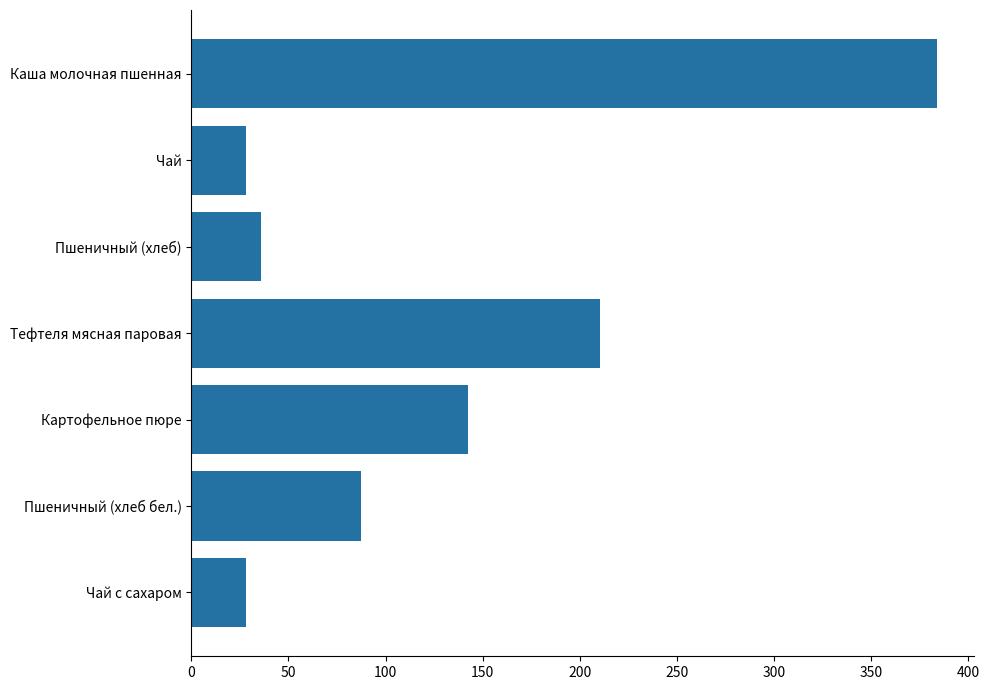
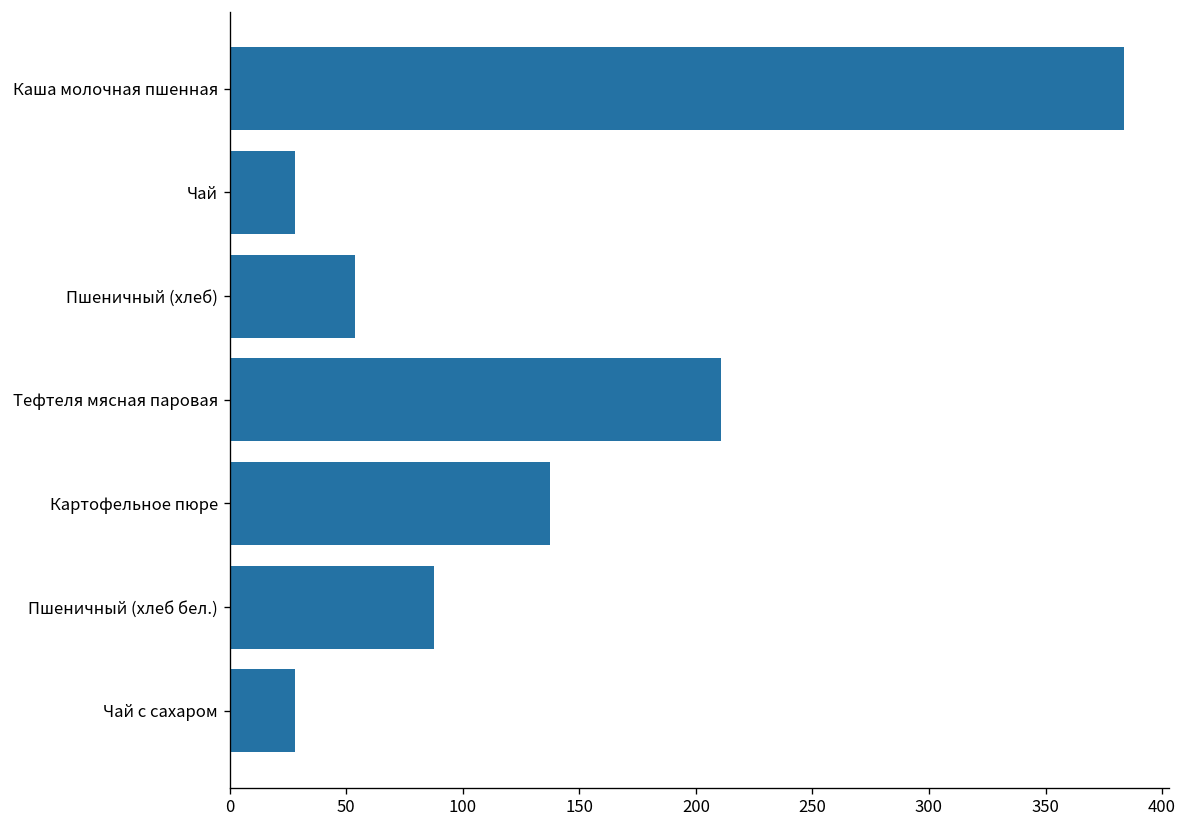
Пшеничный (хлеб): 36 -> 54
Картофельное пюре: 142 -> 137
